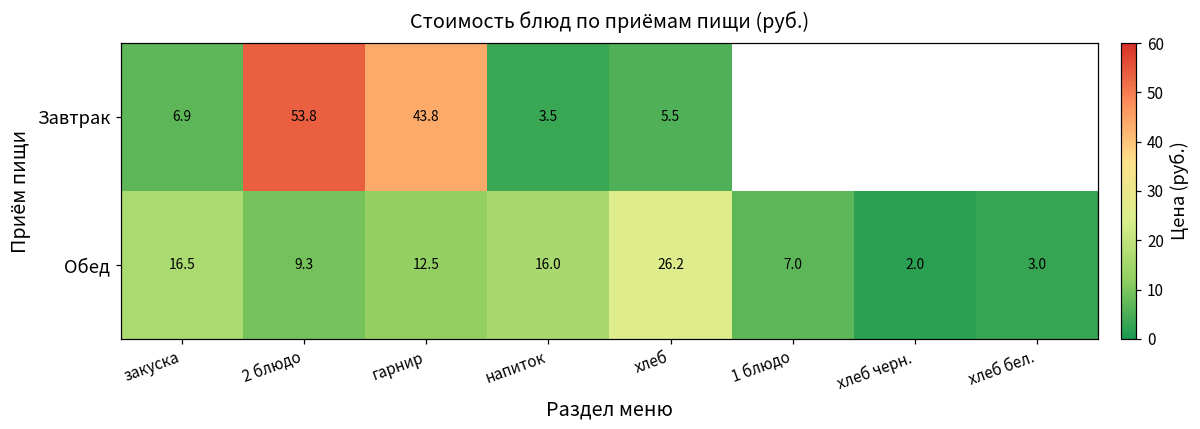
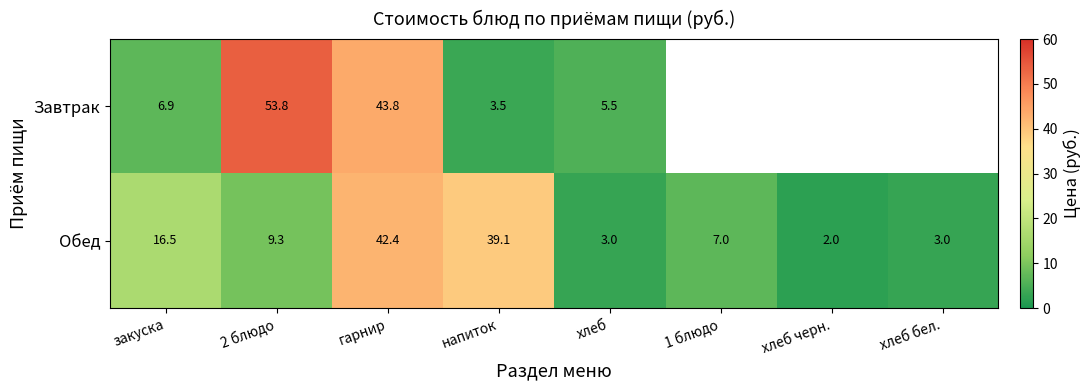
Обед, гарнир: 12.5 -> 42.4
Обед, напиток: 16.0 -> 39.1
Обед, хлеб: 26.2 -> 3.0
